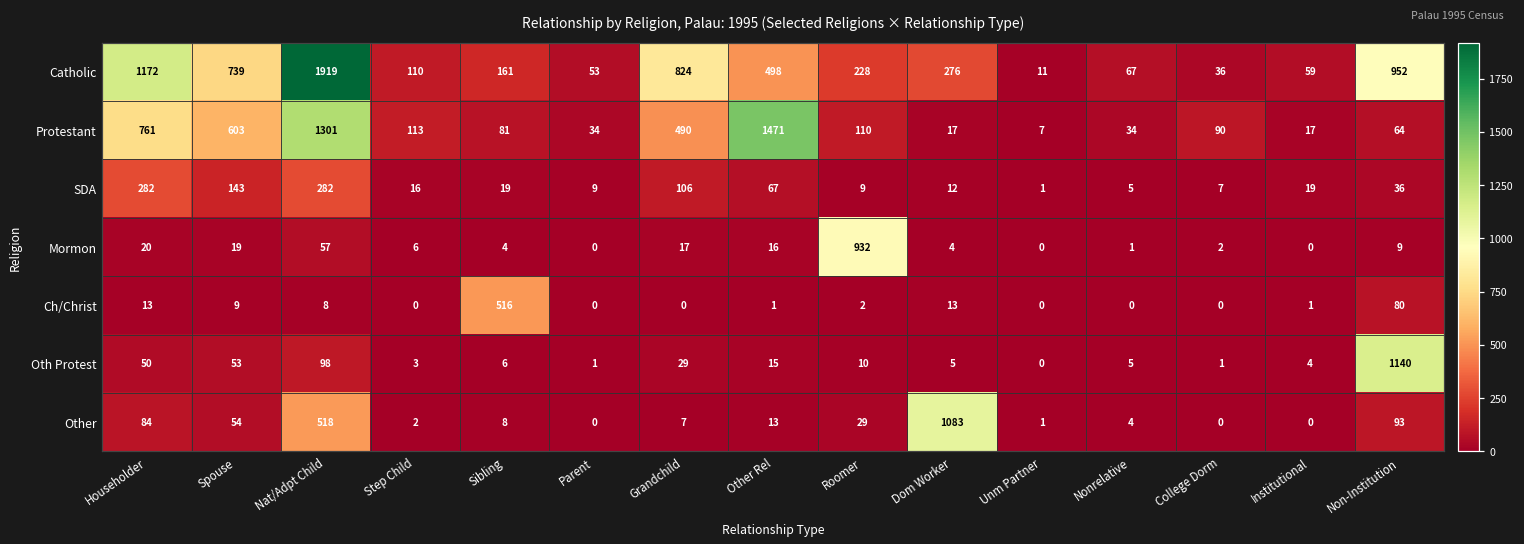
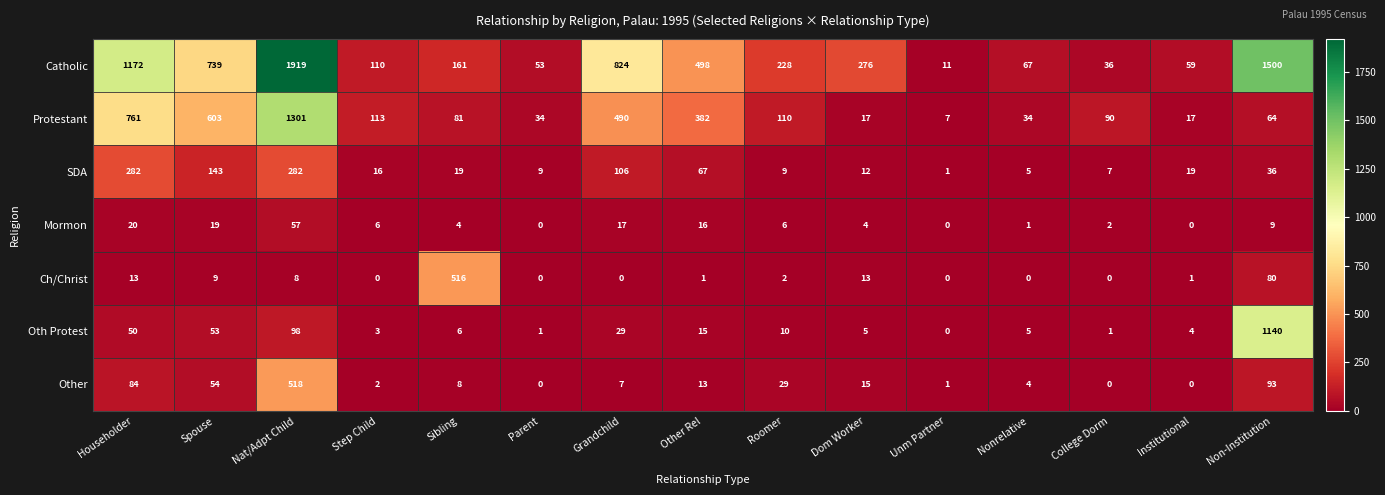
Catholic, Non-Institution: 952 -> 1500
Protestant, Other Rel: 1471 -> 382
Mormon, Roomer: 932 -> 6
Other, Dom Worker: 1083 -> 15
